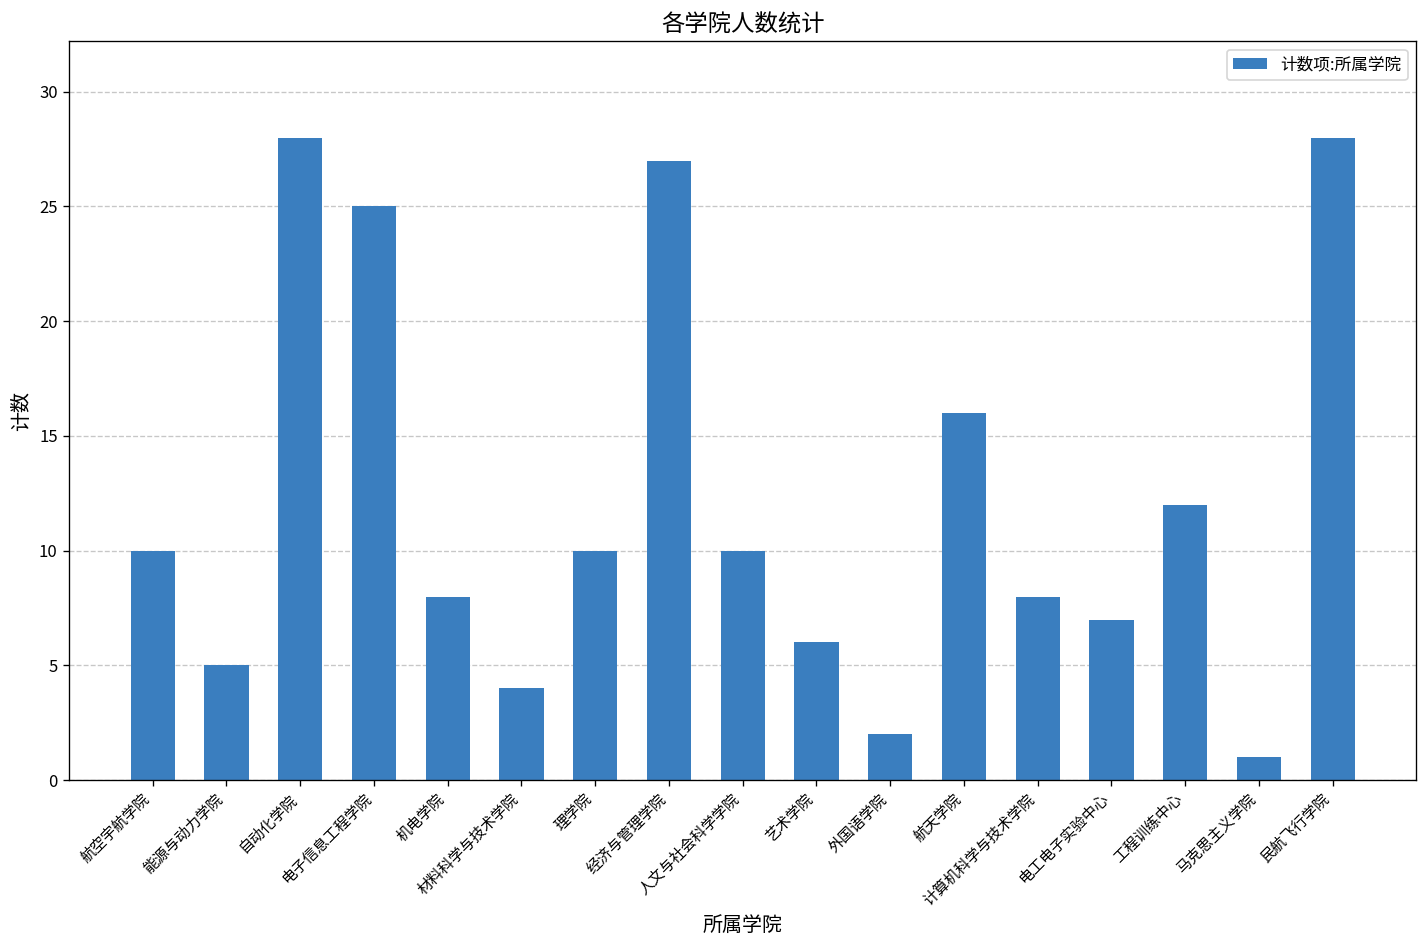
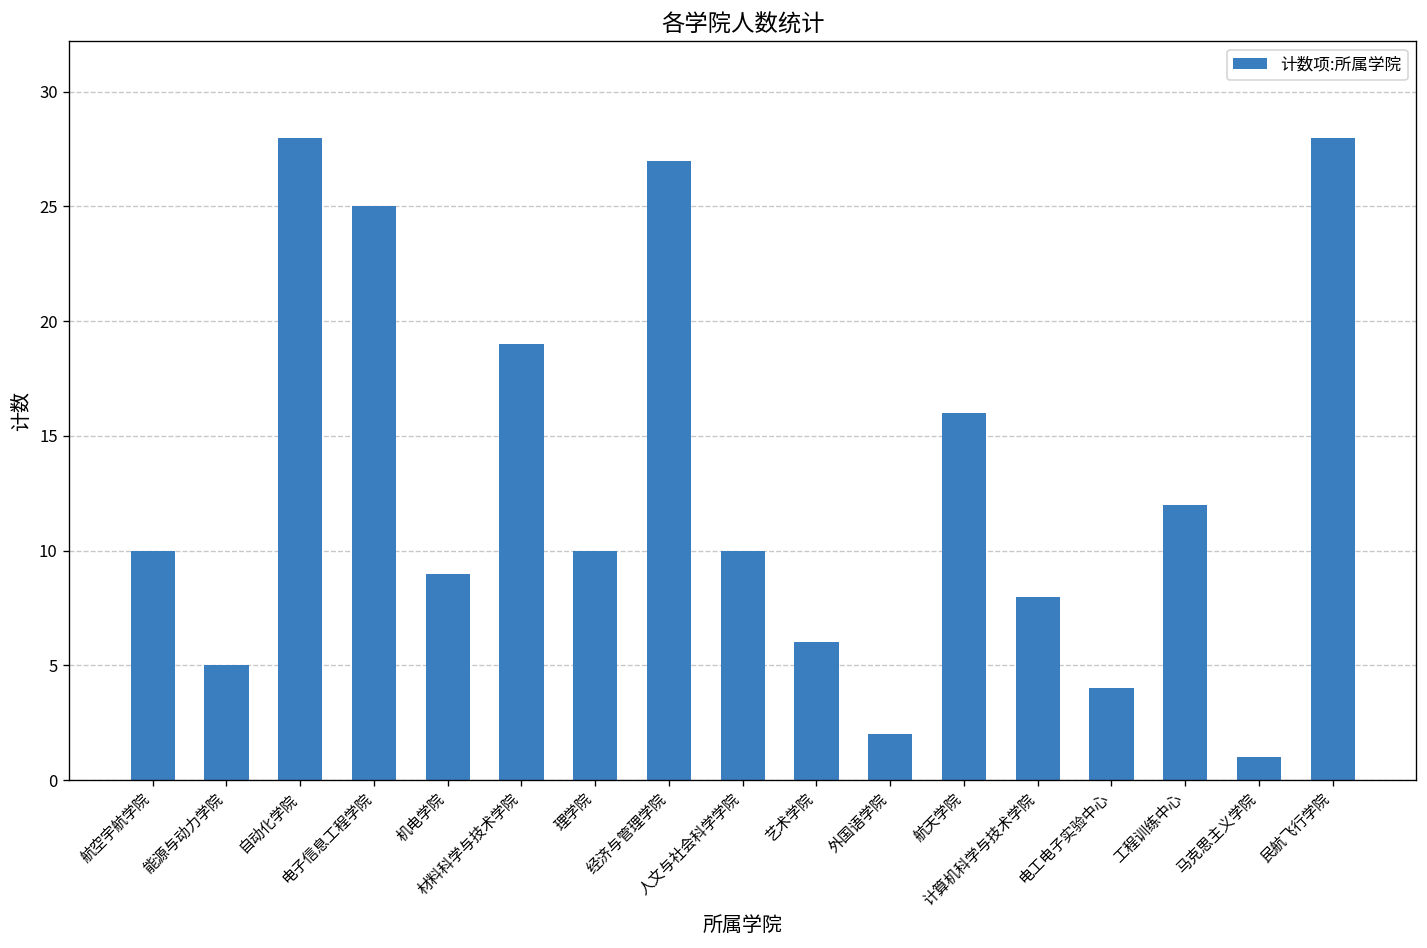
机电学院: 8 -> 9
材料科学与技术学院: 4 -> 19
电工电子实验中心: 7 -> 4
